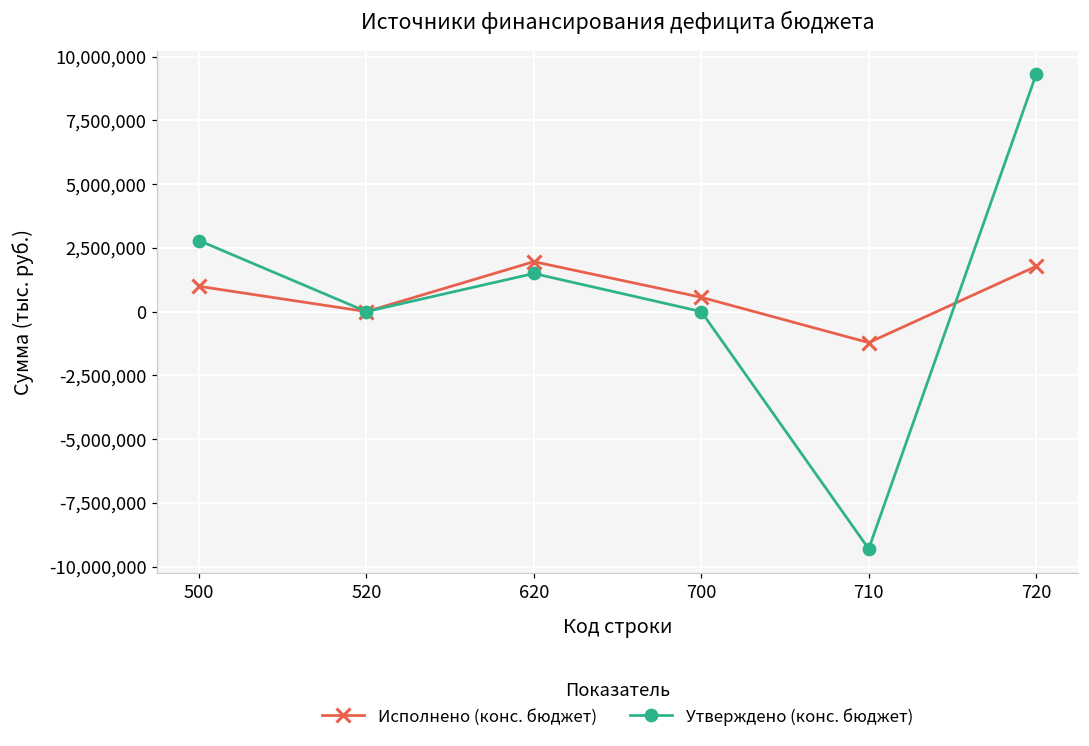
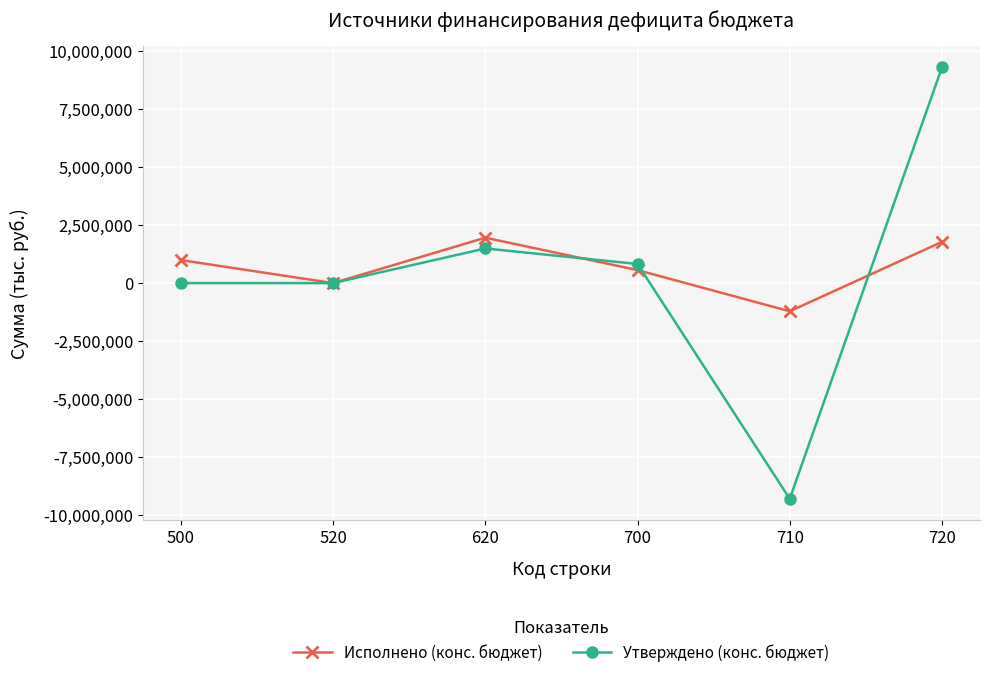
Утверждено (конс. бюджет), 500: 2,800,000 -> 0
Утверждено (конс. бюджет), 700: 0 -> 800,000
